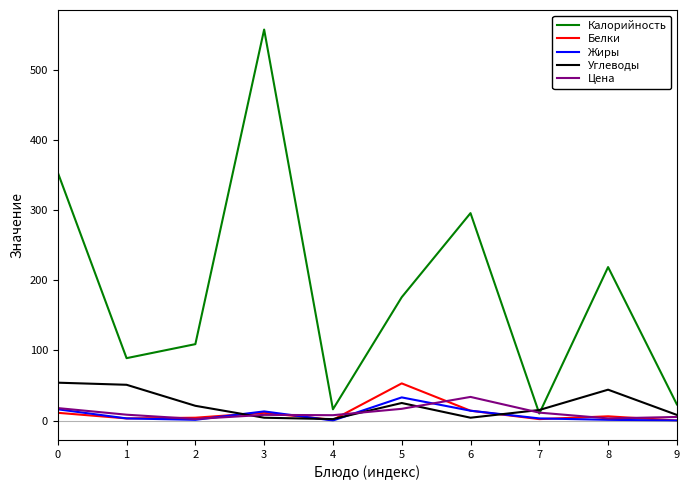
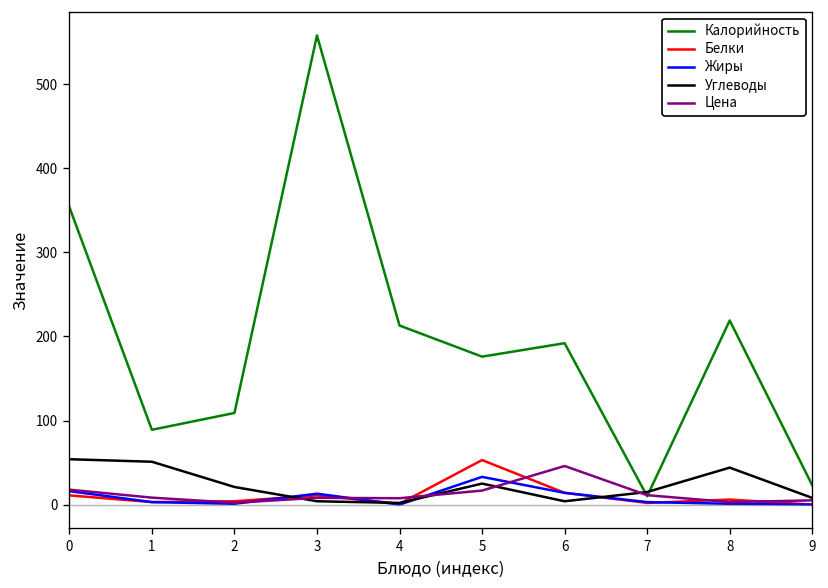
Калорийность, 4: 20 -> 210
Калорийность, 6: 300 -> 190
Цена, 6: 30 -> 50
